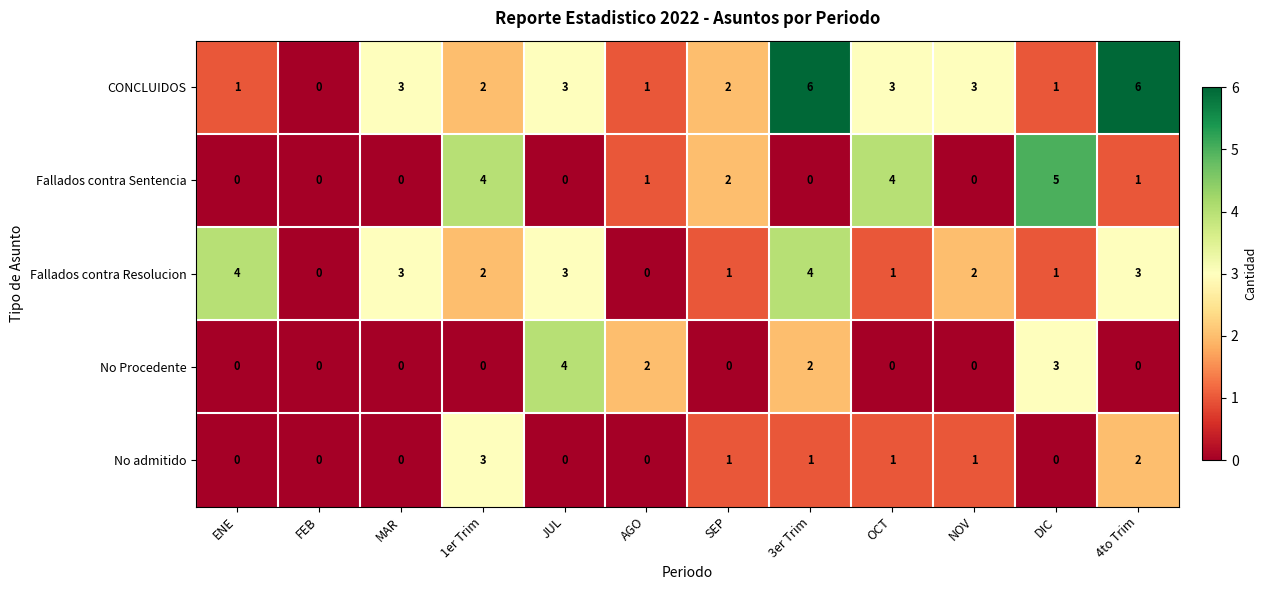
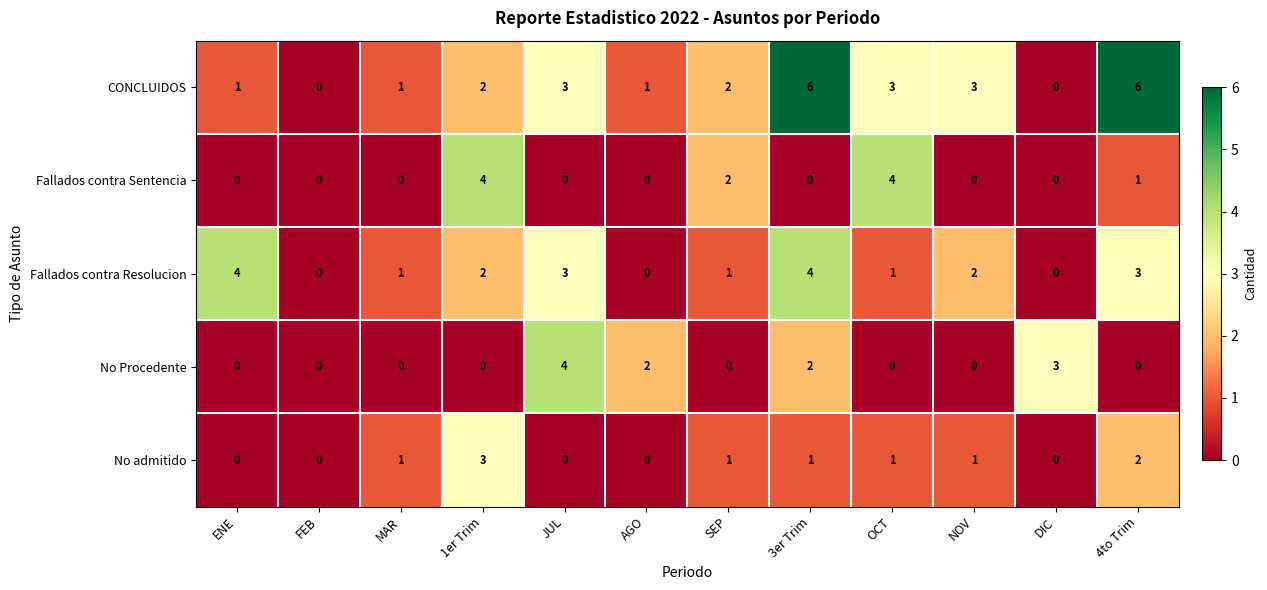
CONCLUIDOS, MAR: 3 -> 1
CONCLUIDOS, DIC: 1 -> 0
Fallados contra Sentencia, AGO: 1 -> 0
Fallados contra Sentencia, DIC: 5 -> 0
Fallados contra Resolucion, MAR: 3 -> 1
Fallados contra Resolucion, DIC: 1 -> 0
No admitido, MAR: 0 -> 1
